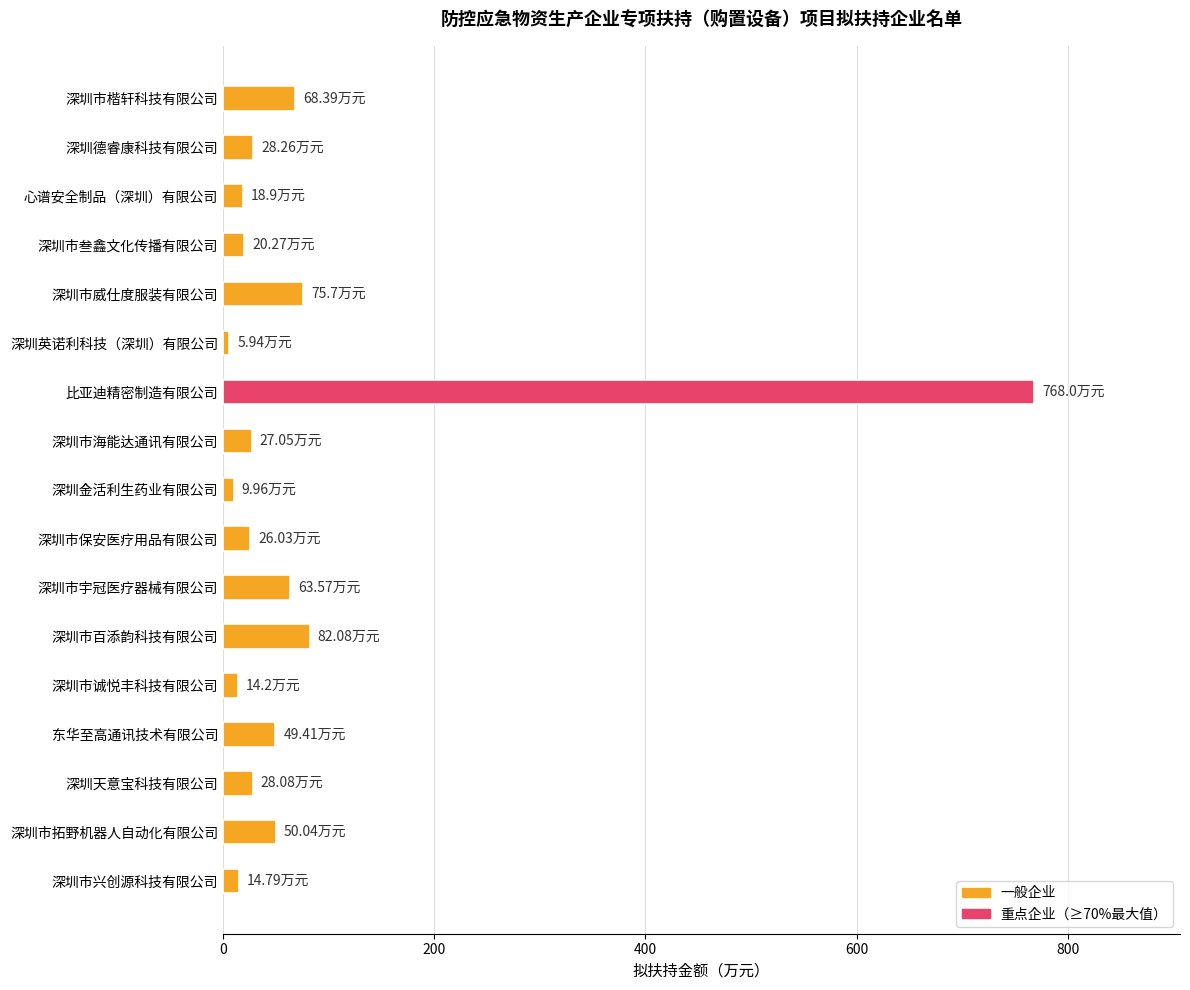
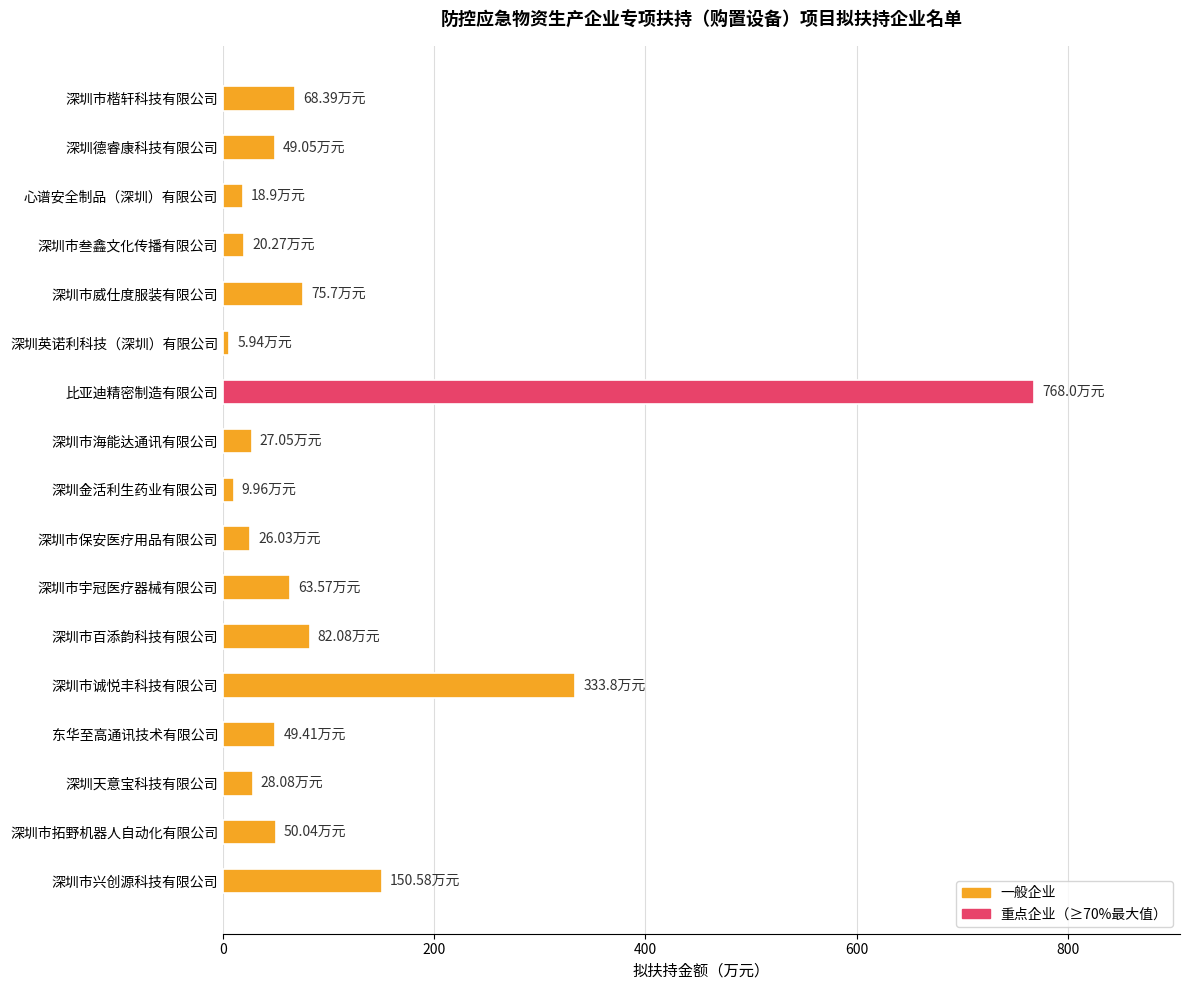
深圳德睿康科技有限公司: 28.26 -> 49.05
深圳市诚悦丰科技有限公司: 14.2 -> 333.8
深圳市兴创源科技有限公司: 14.79 -> 150.58
